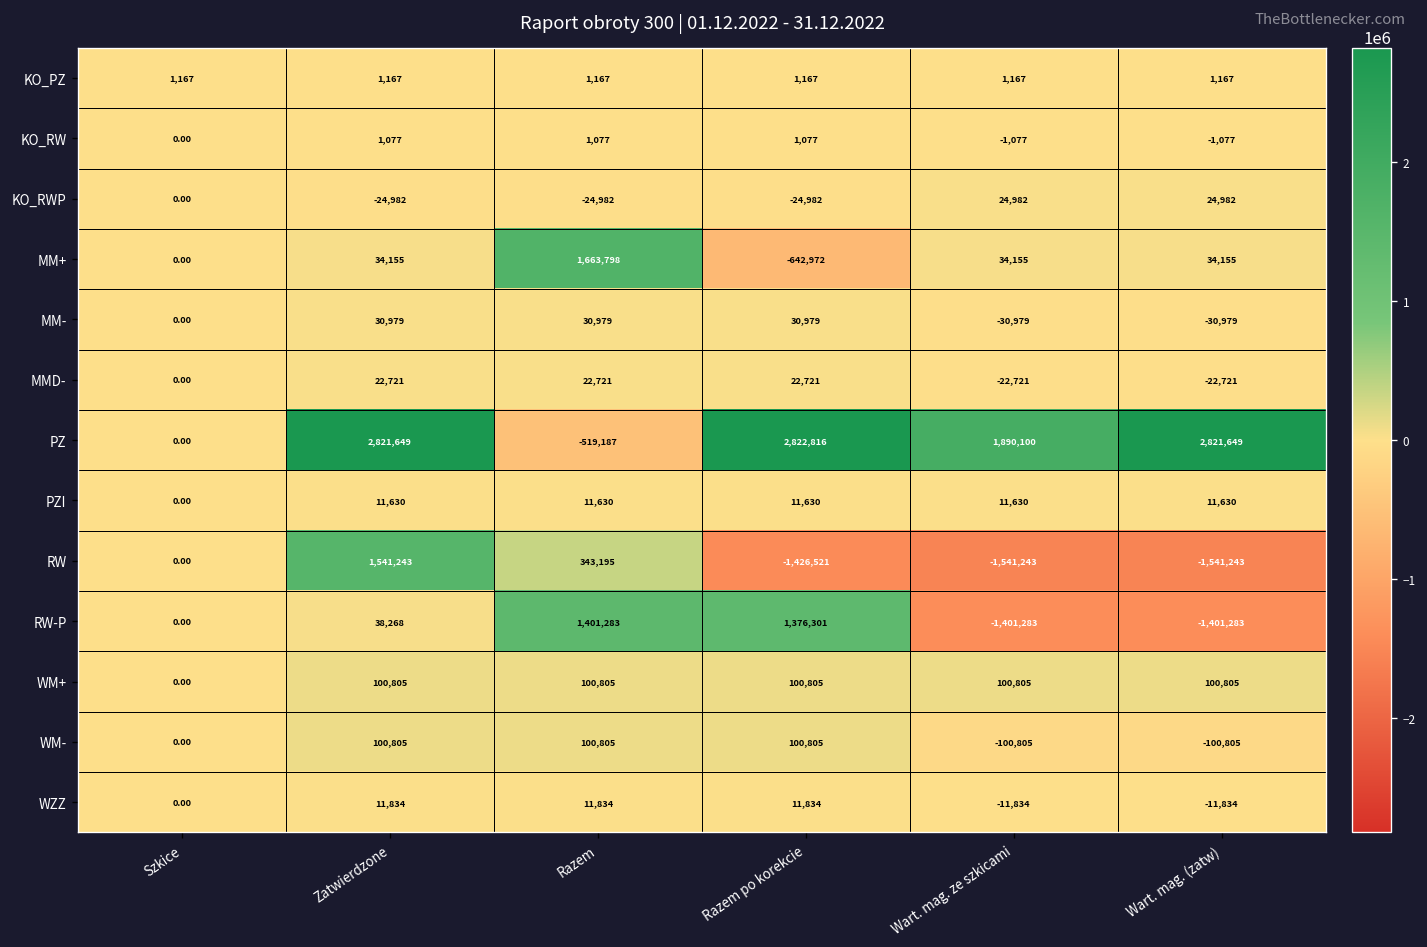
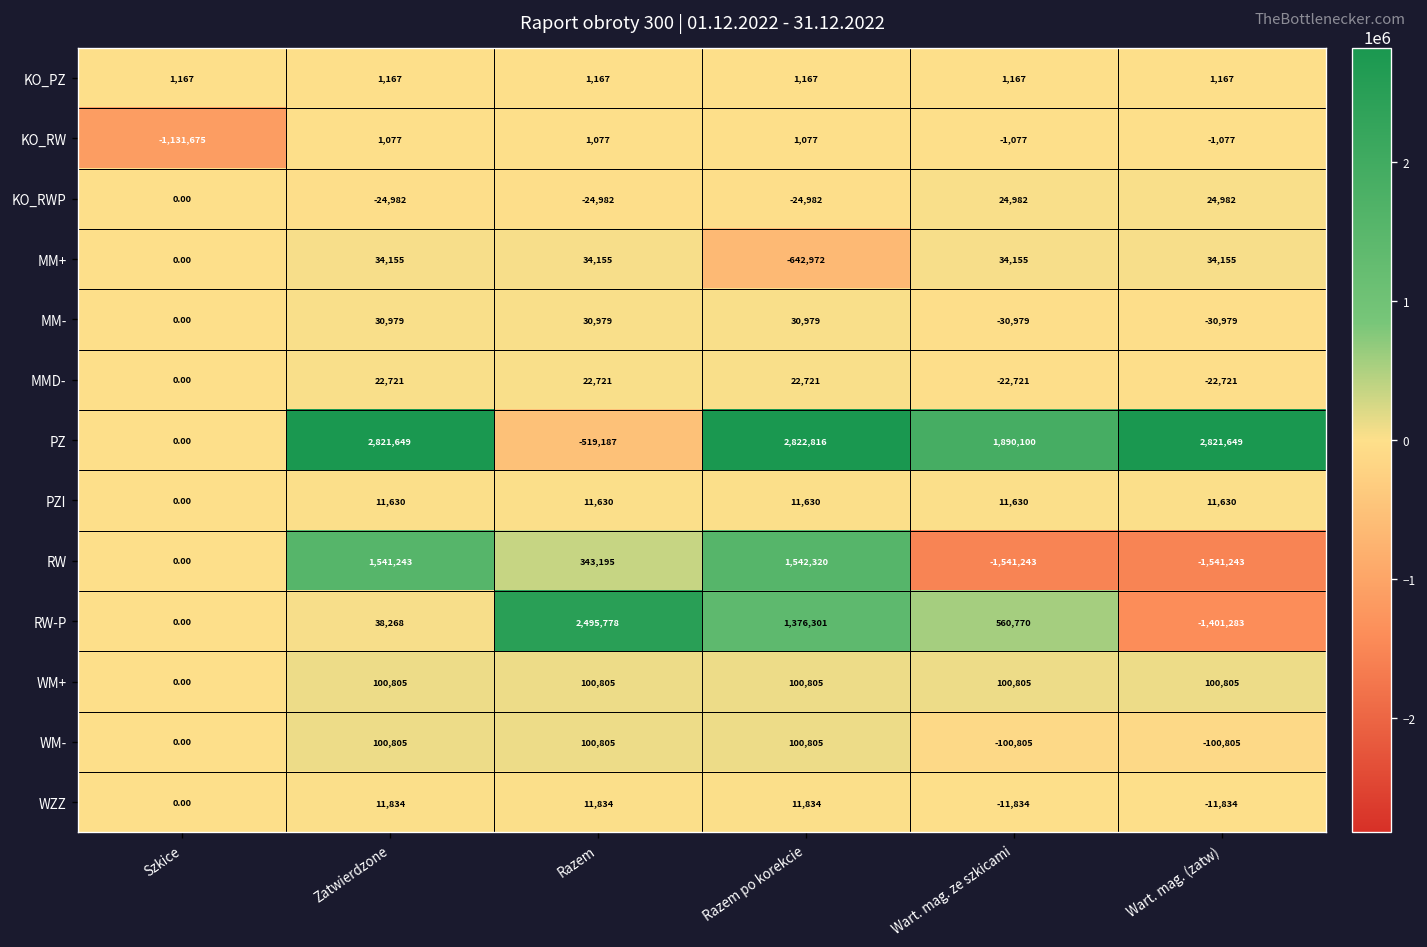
KO_RW, Szkice: 0.00 -> -1,131,675
MM+, Razem: 1,663,798 -> 34,155
RW, Razem po korekcie: -1,426,521 -> 1,542,320
RW-P, Razem: 1,401,283 -> 2,495,778
RW-P, Wart. mag. ze szkicami: -1,401,283 -> 560,770
